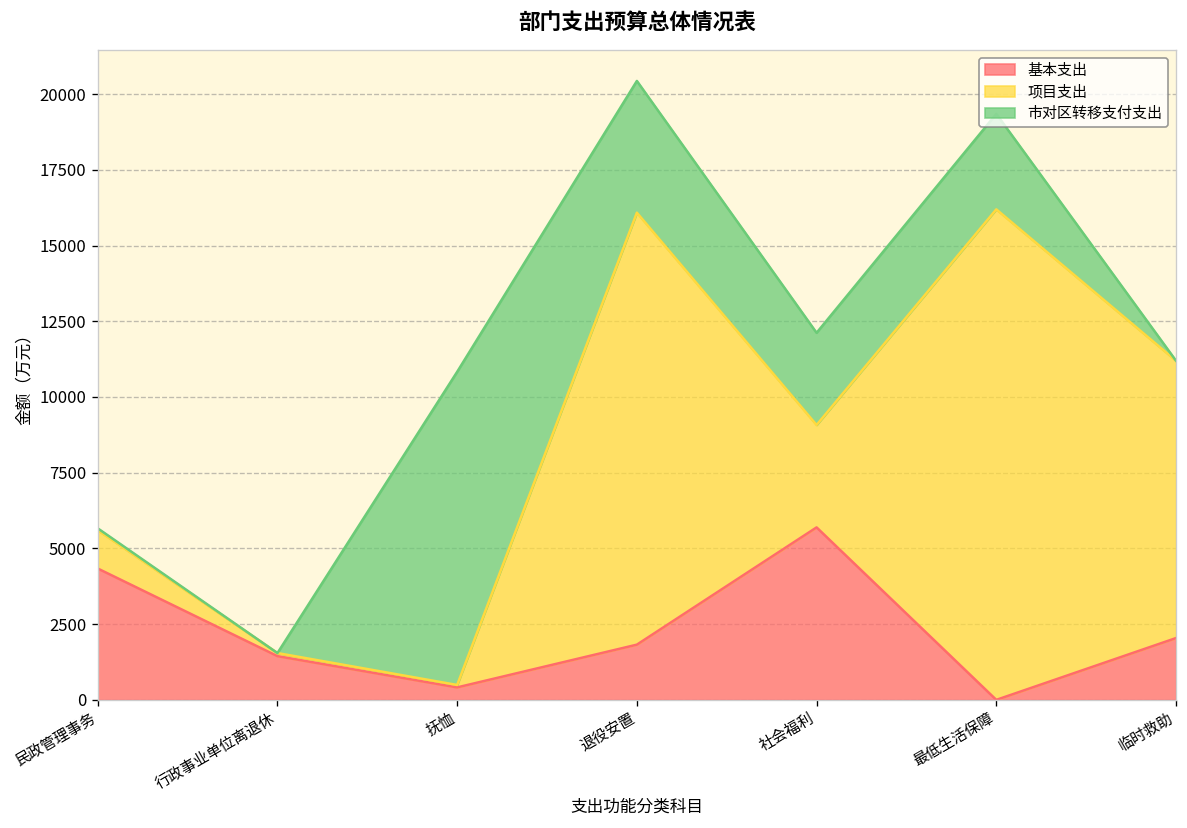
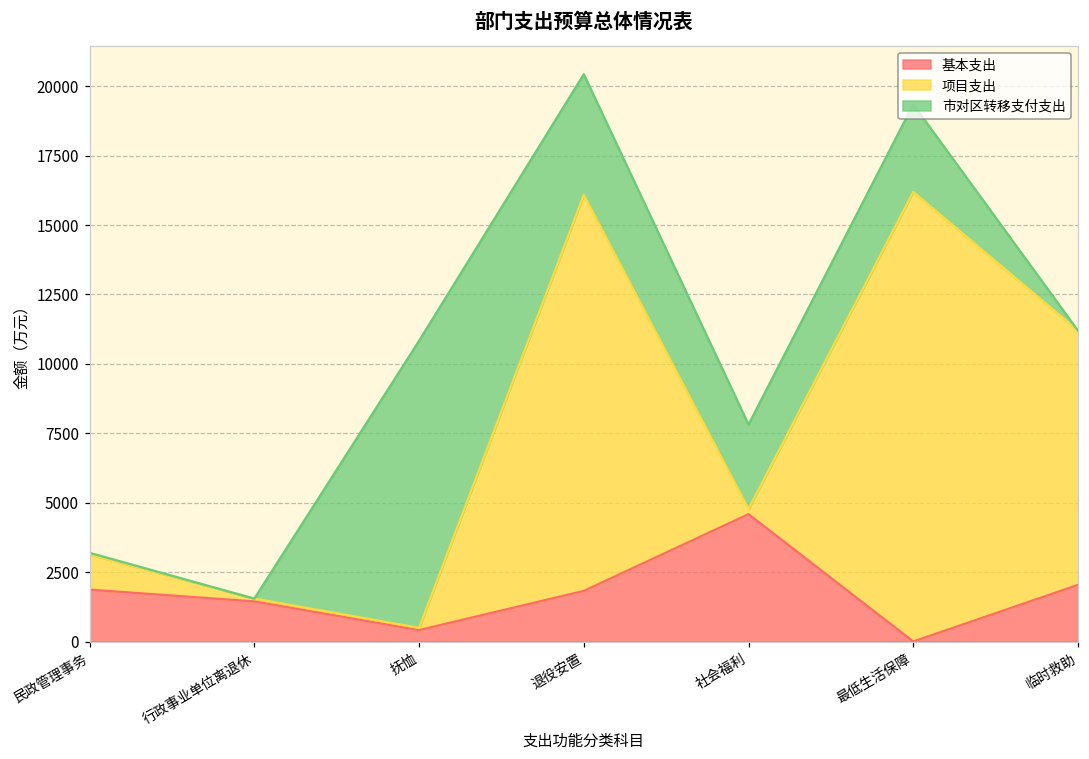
基本支出, 民政管理事务: 4300 -> 1900
基本支出, 社会福利: 5700 -> 4600
项目支出, 社会福利: 3400 -> 200
